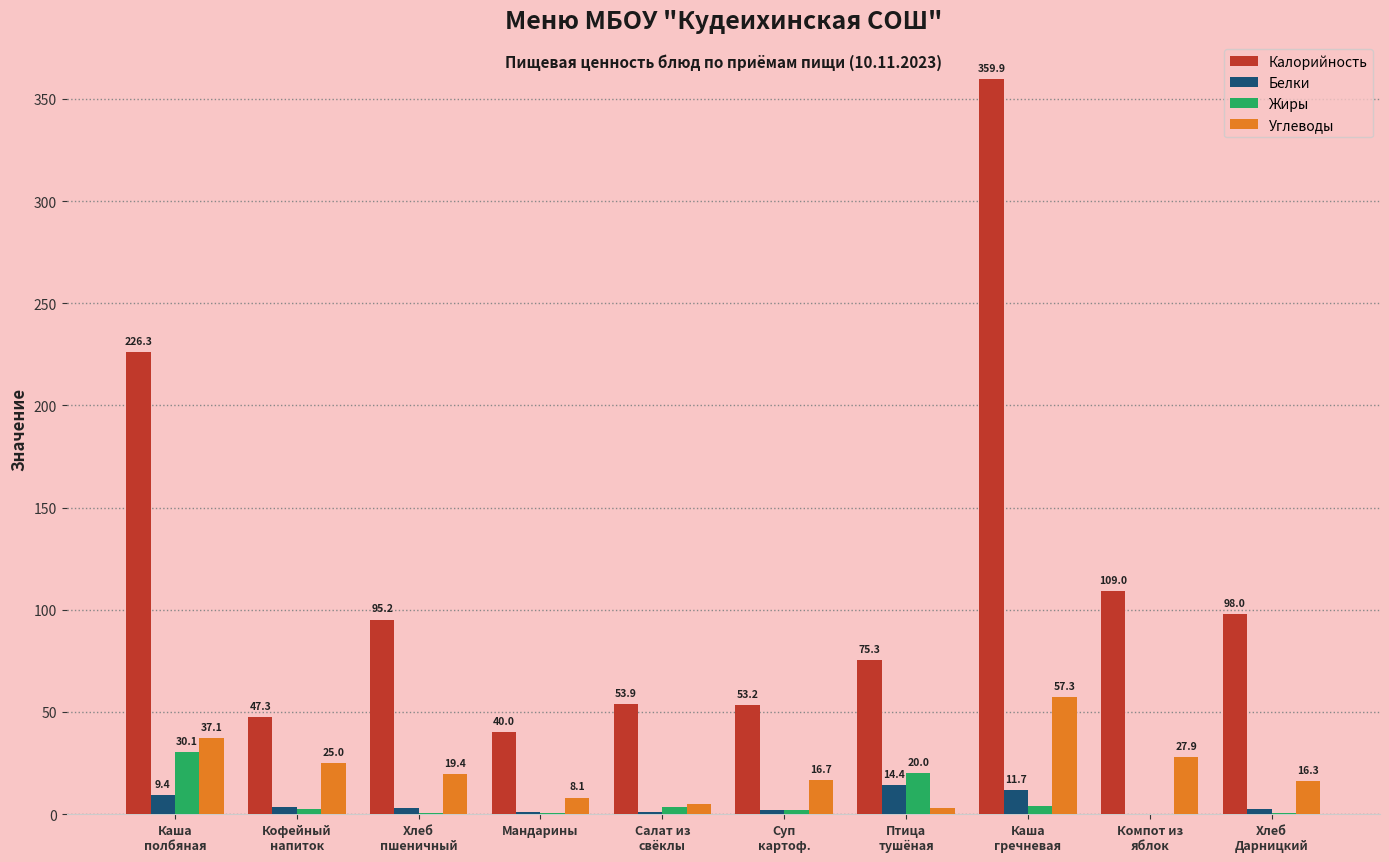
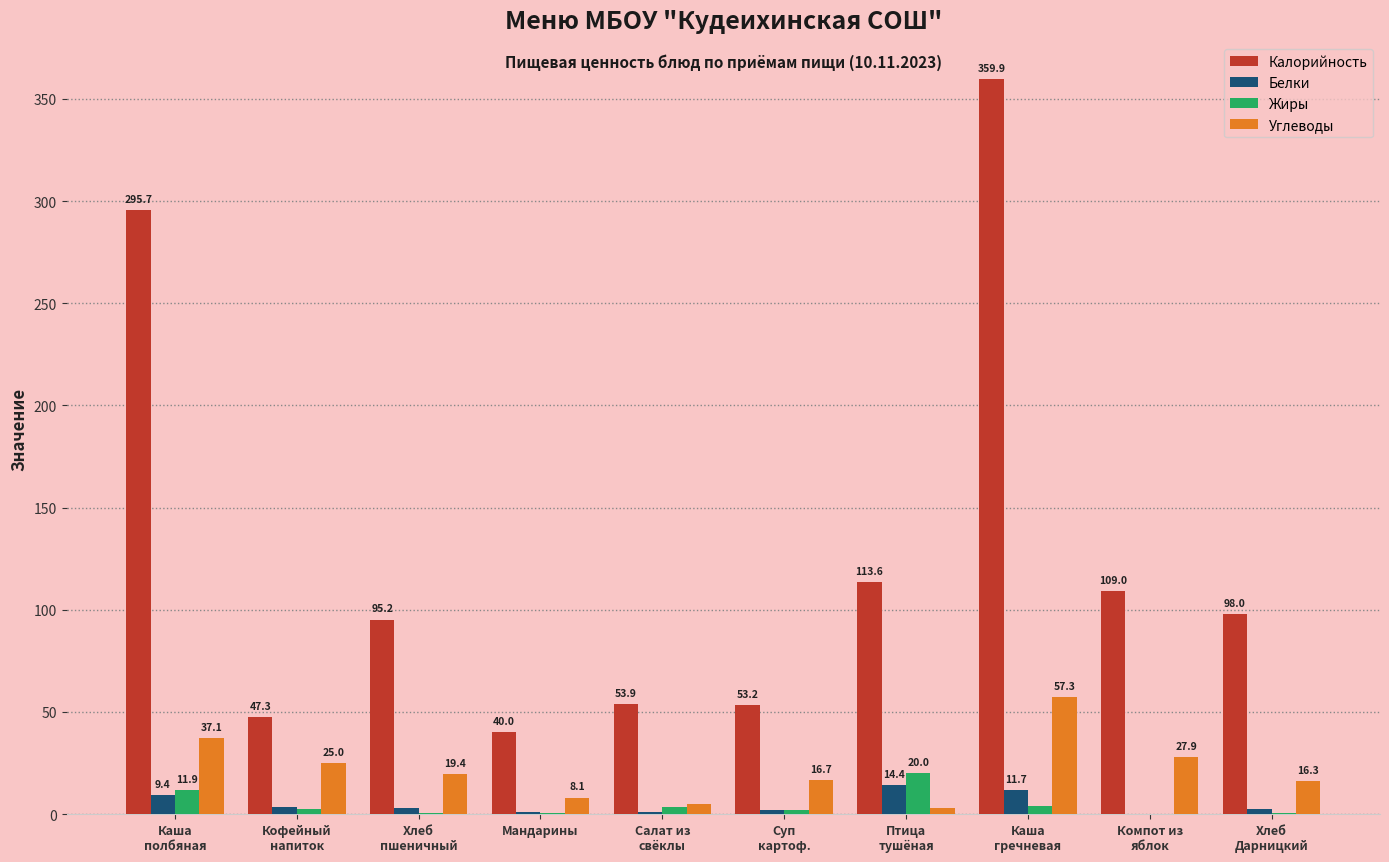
Калорийность, Каша полбяная: 226.3 -> 295.7
Жиры, Каша полбяная: 30.1 -> 11.9
Калорийность, Птица тушёная: 75.3 -> 113.6
